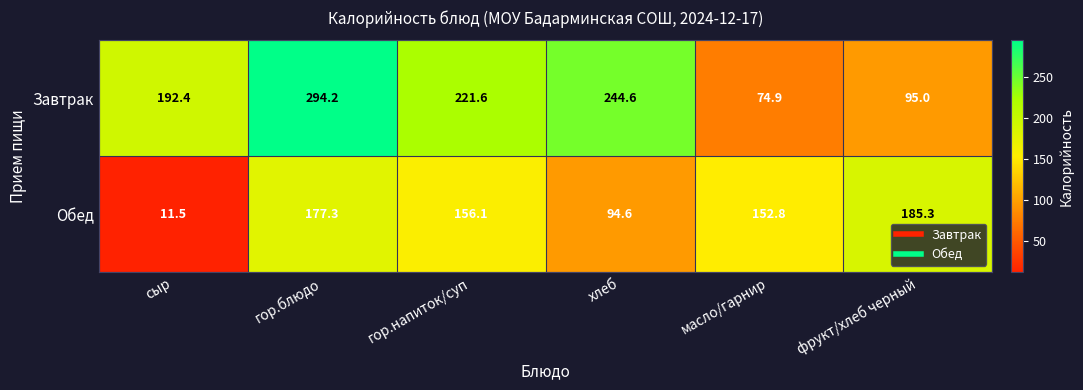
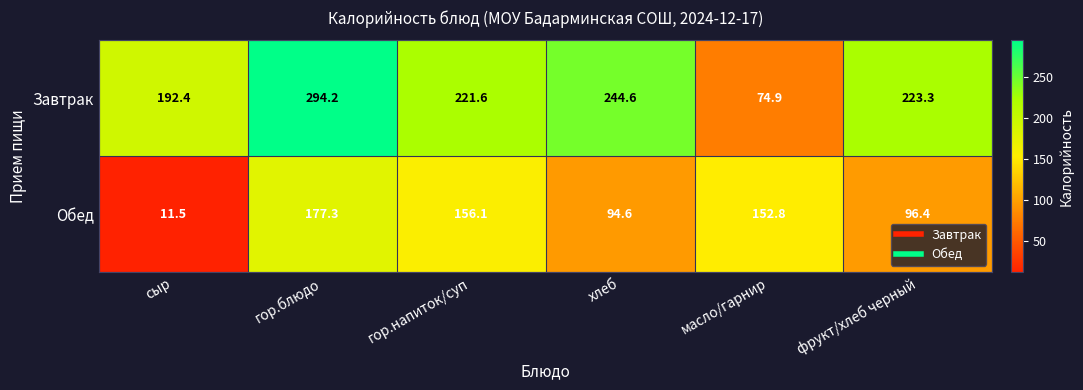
Завтрак, фрукт/хлеб черный: 95.0 -> 223.3
Обед, фрукт/хлеб черный: 185.3 -> 96.4
